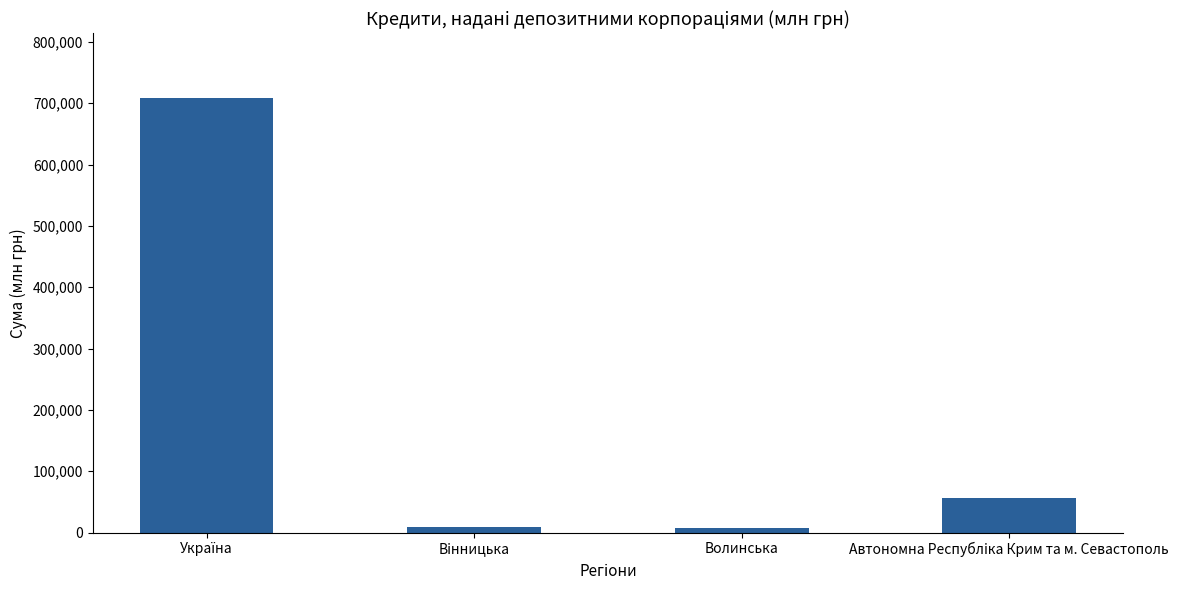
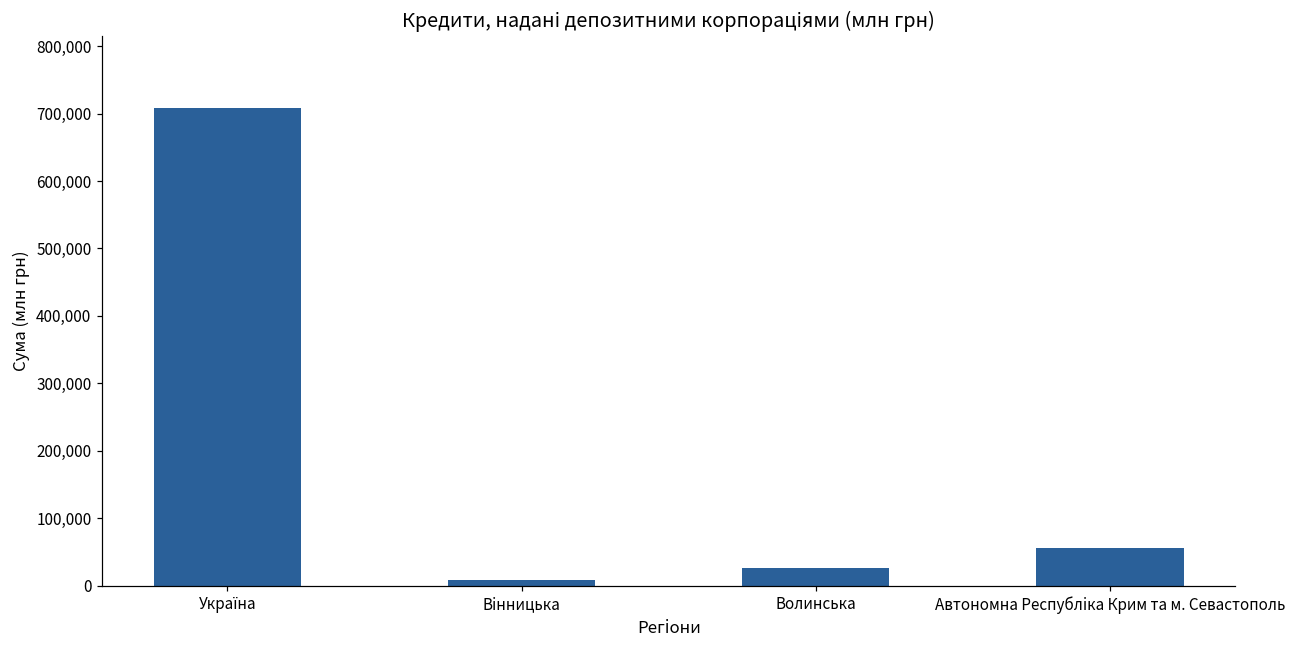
Волинська: 10,000 -> 30,000
